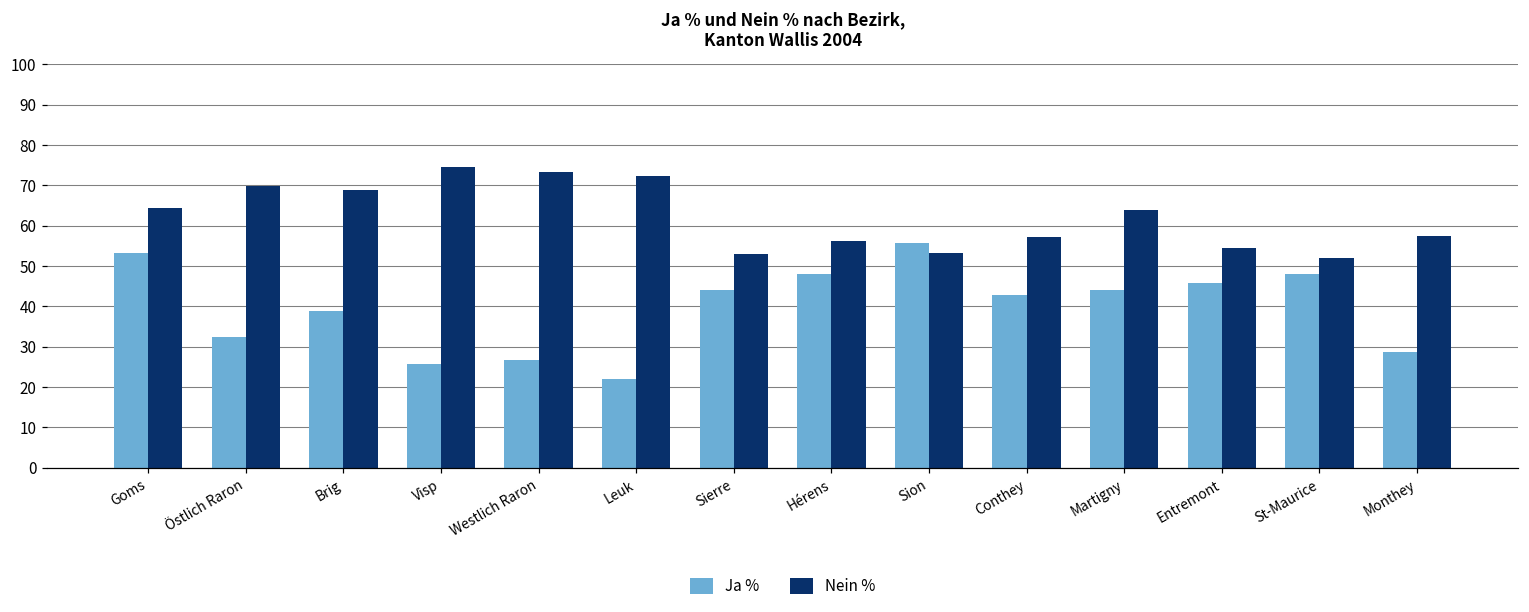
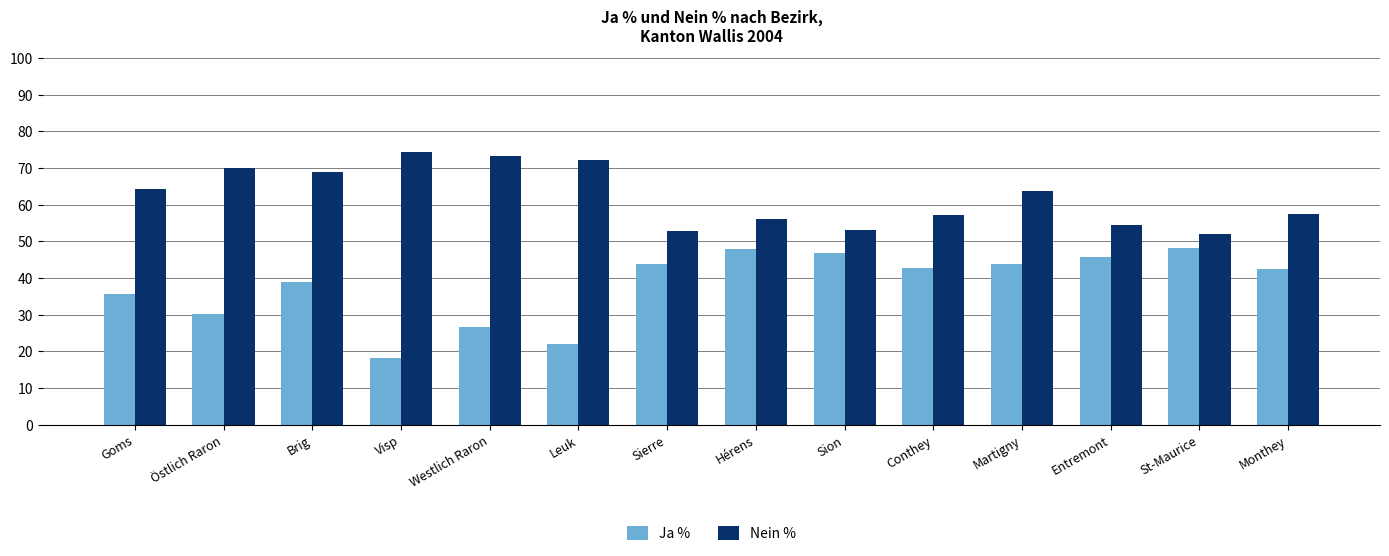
Ja %, Goms: 53 -> 36
Ja %, Östlich Raron: 32 -> 30
Ja %, Visp: 26 -> 18
Ja %, Sion: 56 -> 47
Ja %, Monthey: 29 -> 43
